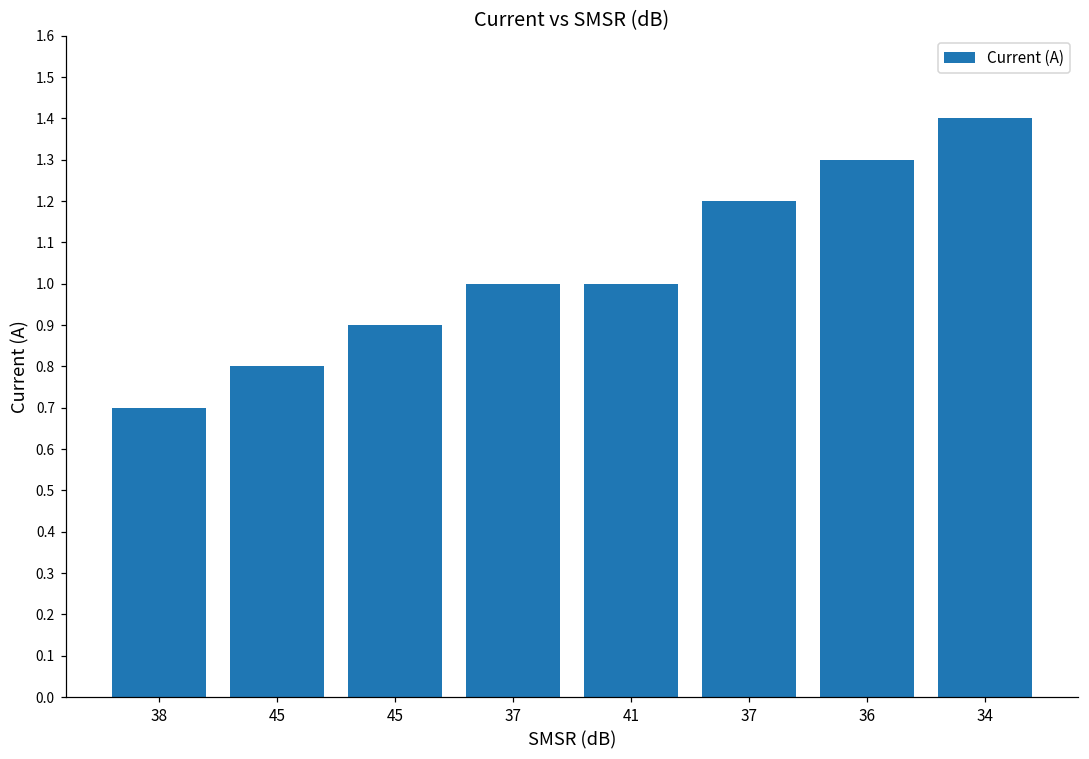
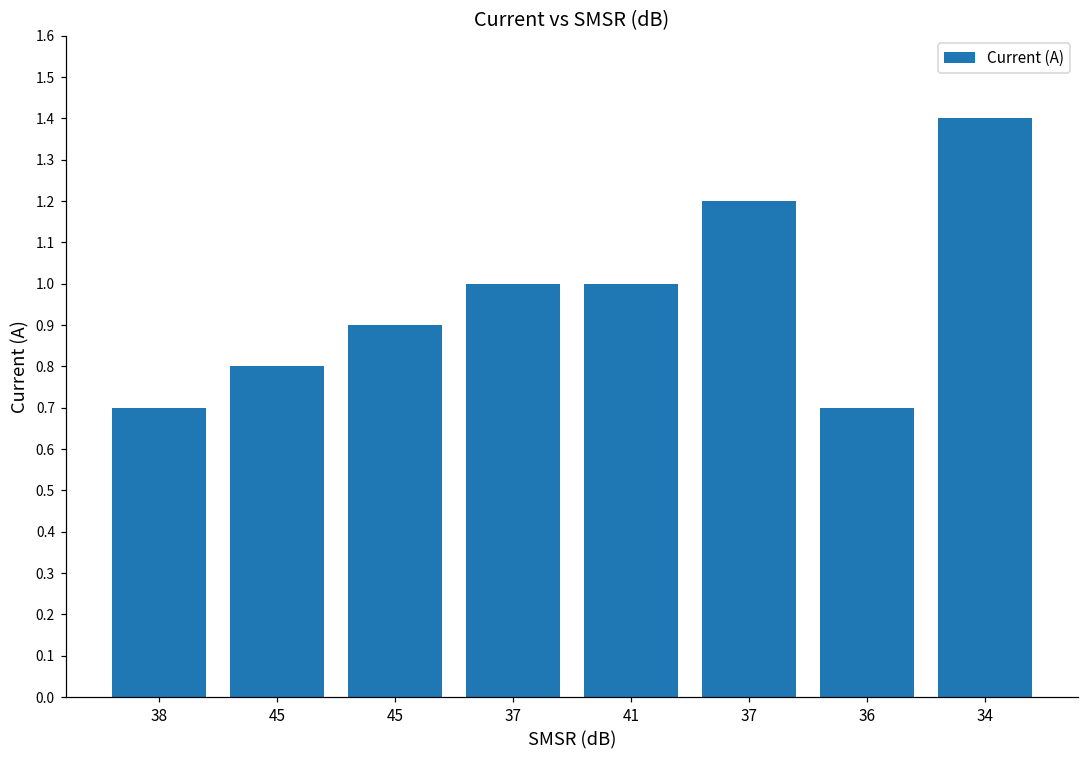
36: 1.3 -> 0.7
